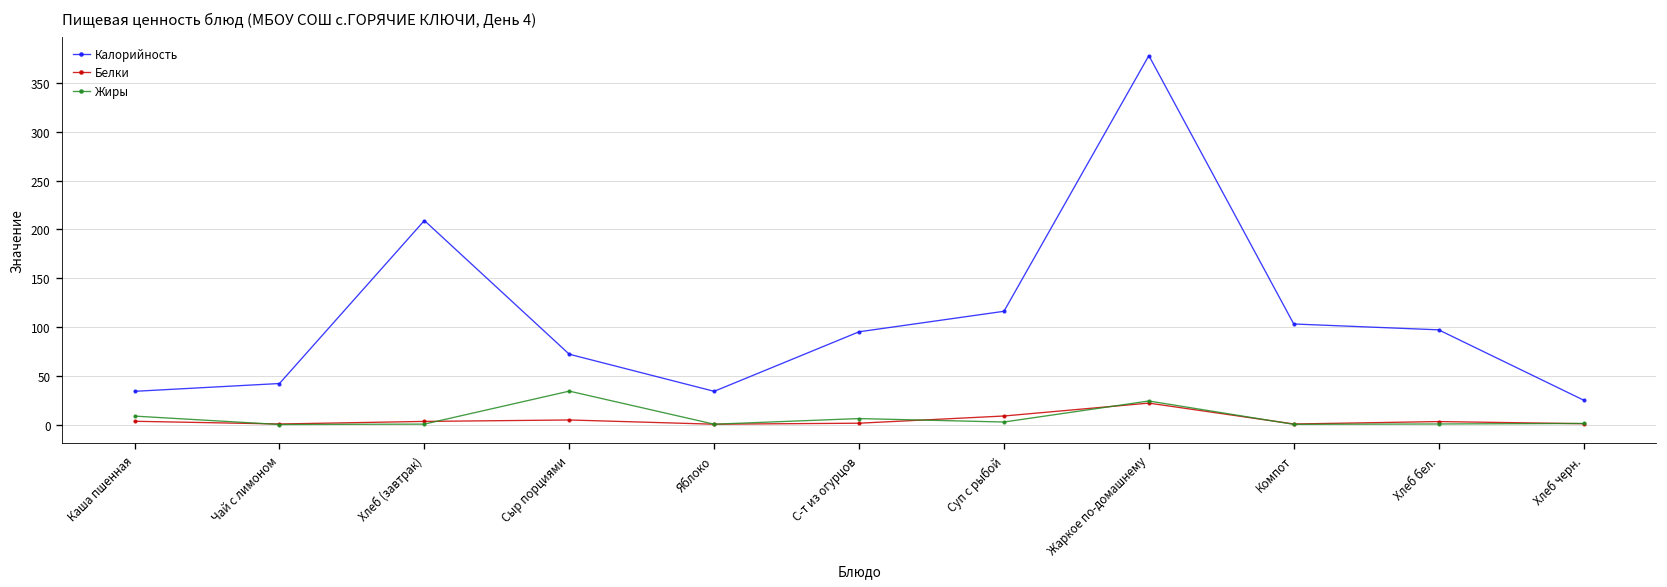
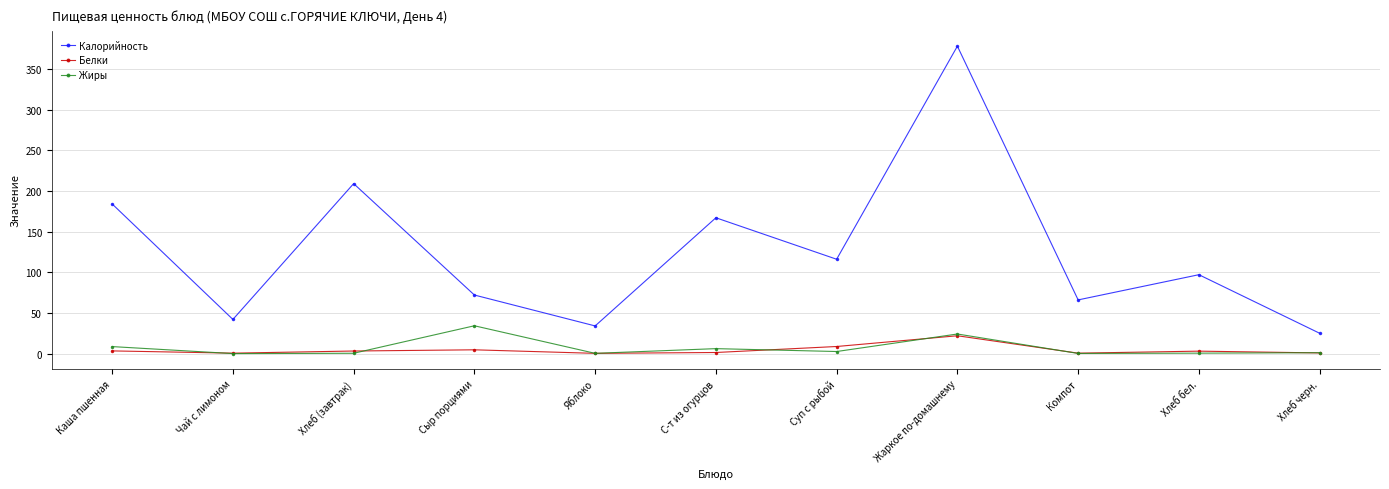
Калорийность, Каша пшенная: 30 -> 180
Калорийность, С-т из огурцов: 100 -> 170
Калорийность, Компот: 100 -> 70
